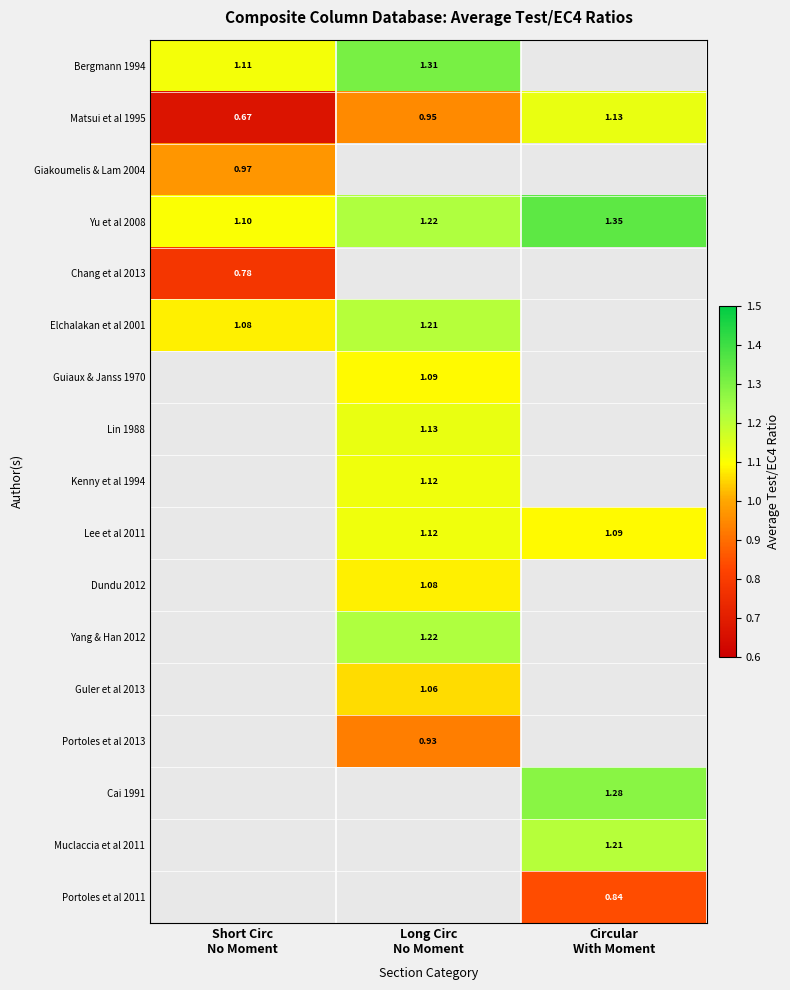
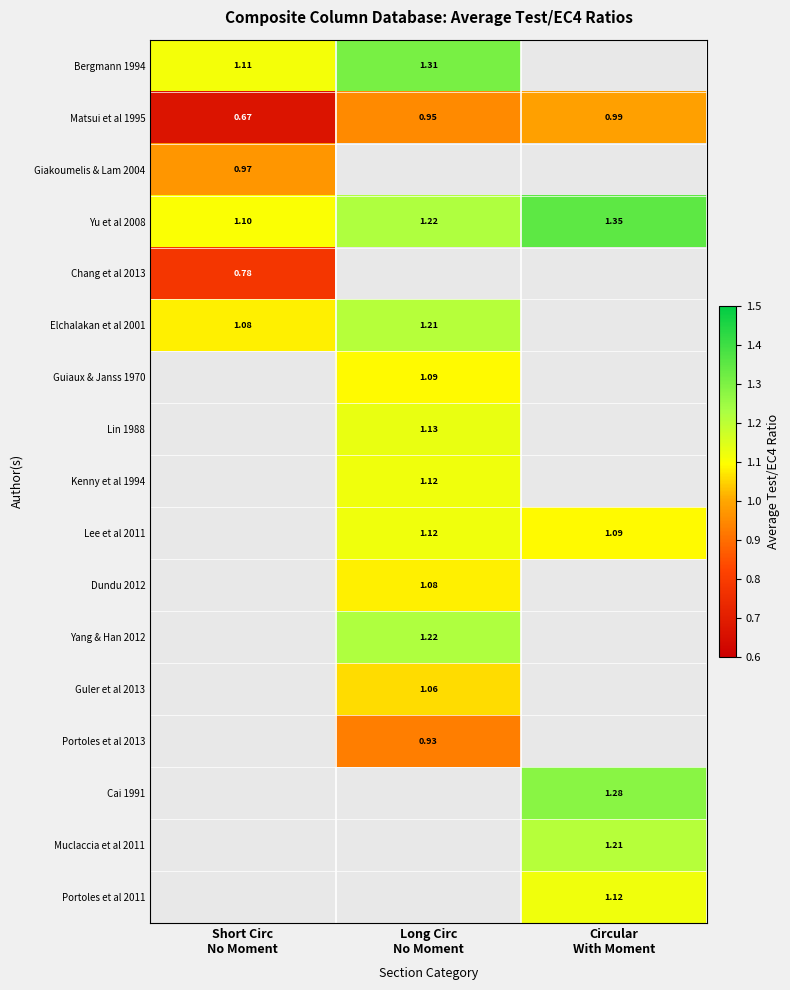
Matsui et al 1995, Circular With Moment: 1.13 -> 0.99
Portoles et al 2011, Circular With Moment: 0.84 -> 1.12
